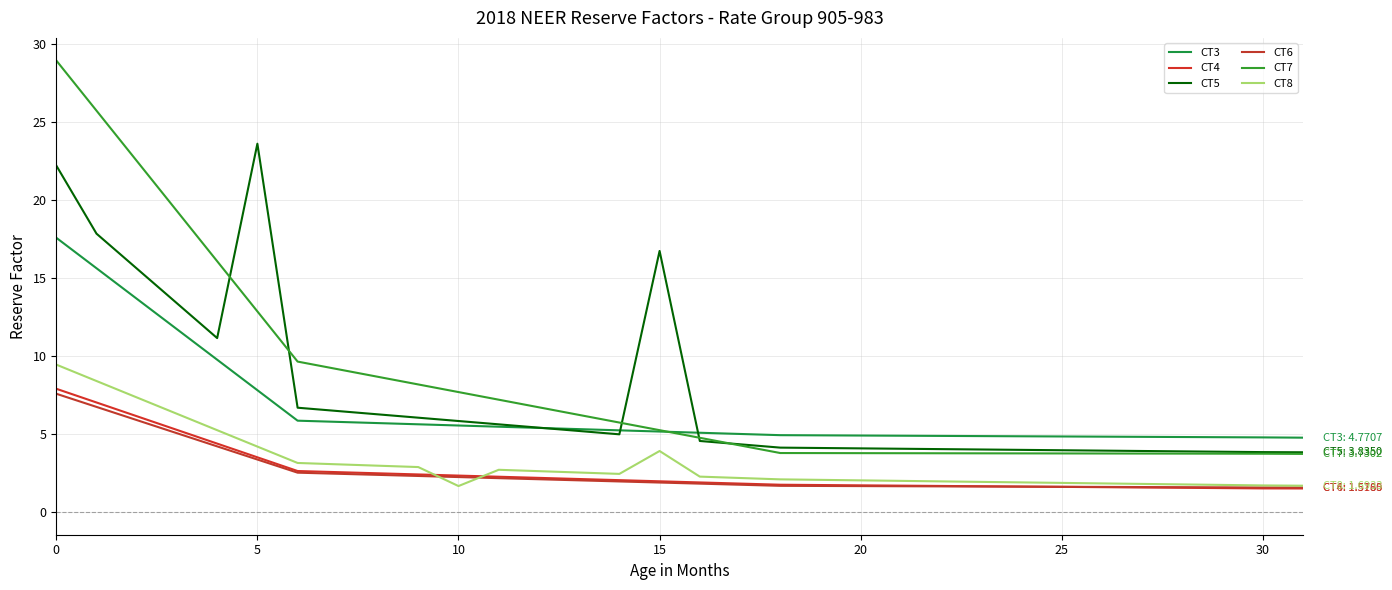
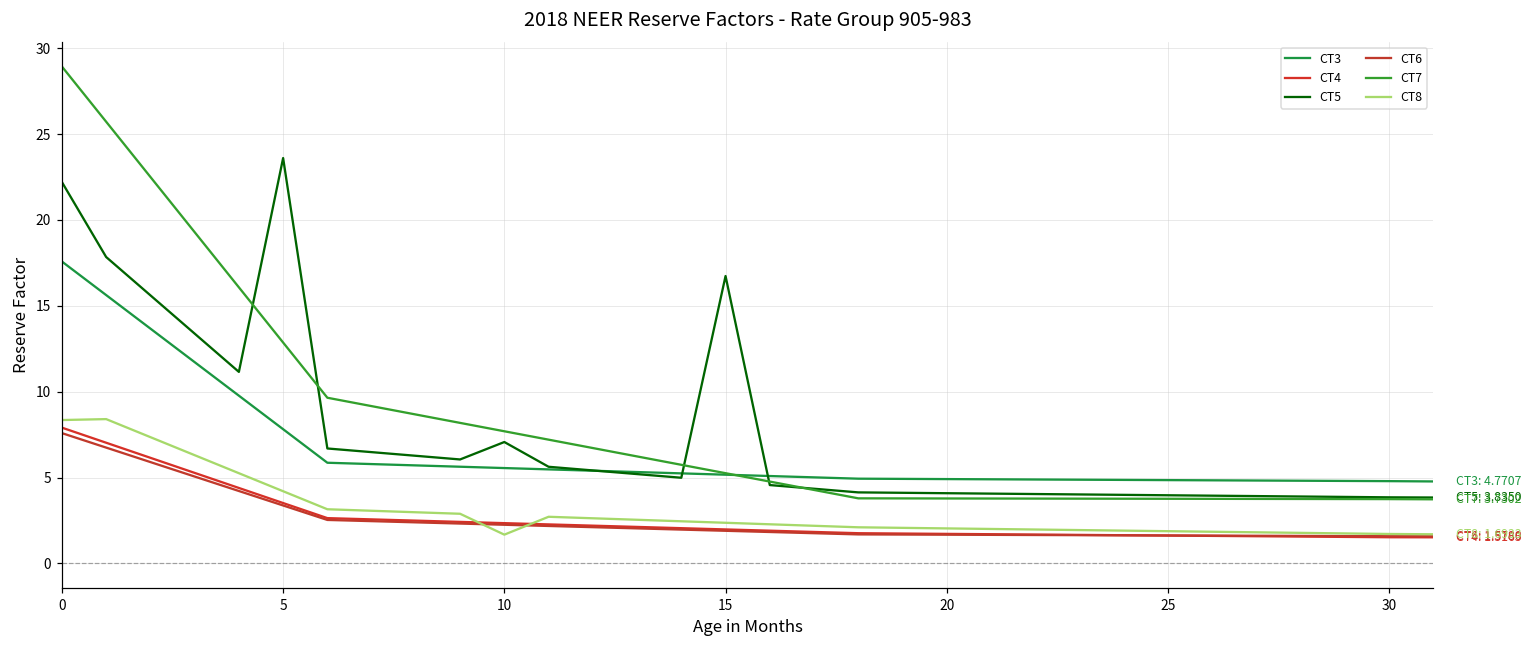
CT8, 0: 9.5 -> 8.3
CT5, 10: 5.8 -> 7.1
CT8, 15: 3.9 -> 2.4
